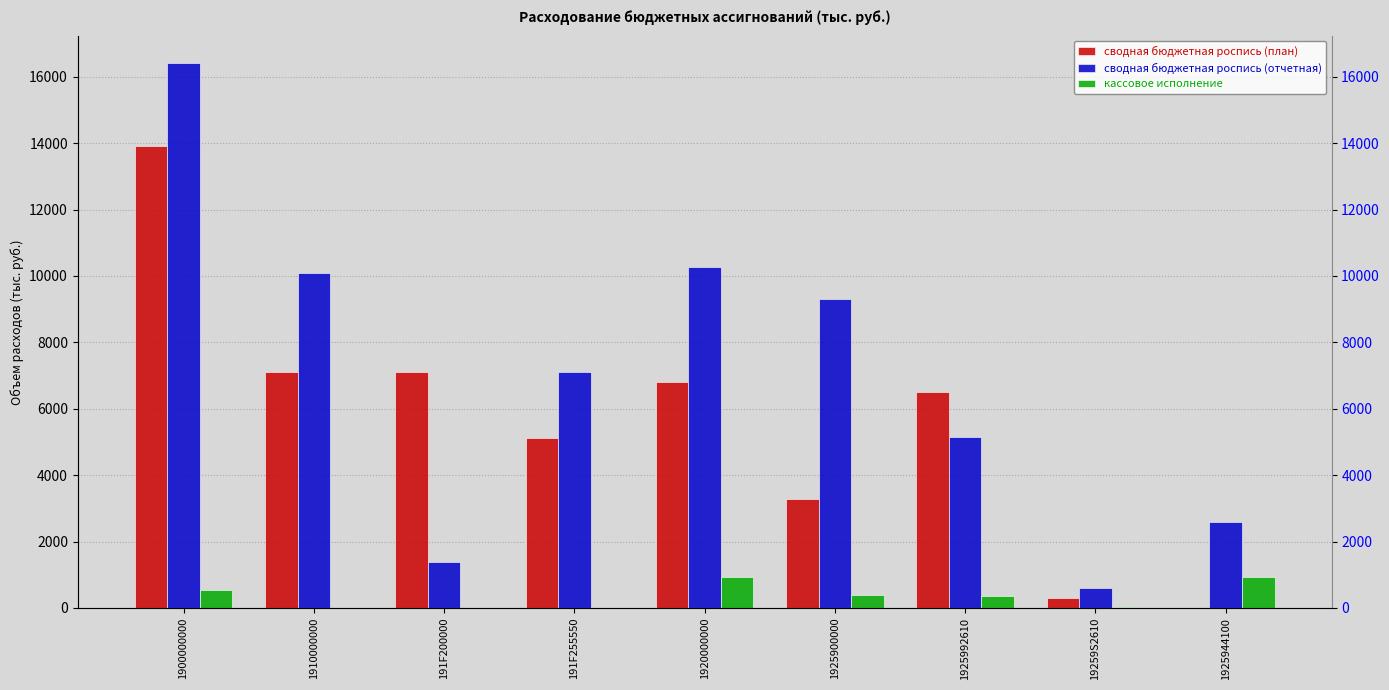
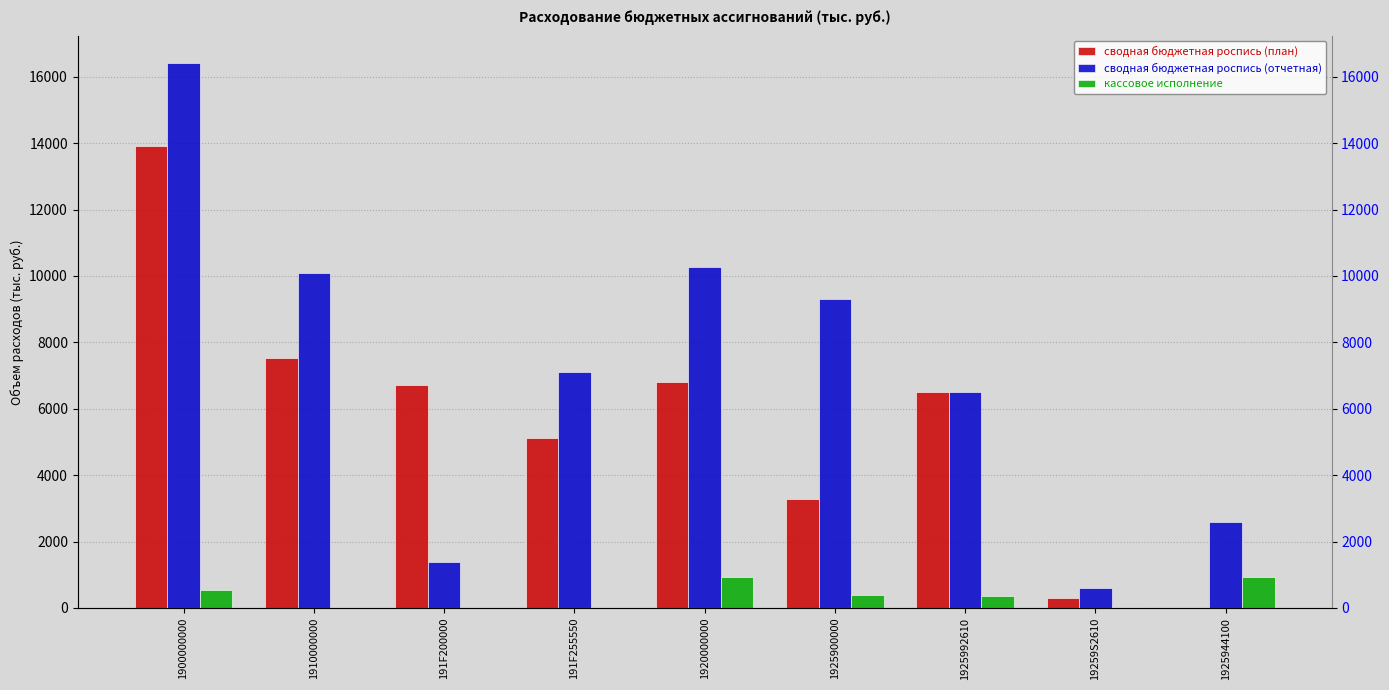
сводная бюджетная роспись (план), 1910000000: 7100 -> 7500
сводная бюджетная роспись (план), 191F200000: 7100 -> 6700
сводная бюджетная роспись (отчетная), 1925992610: 5100 -> 6500
